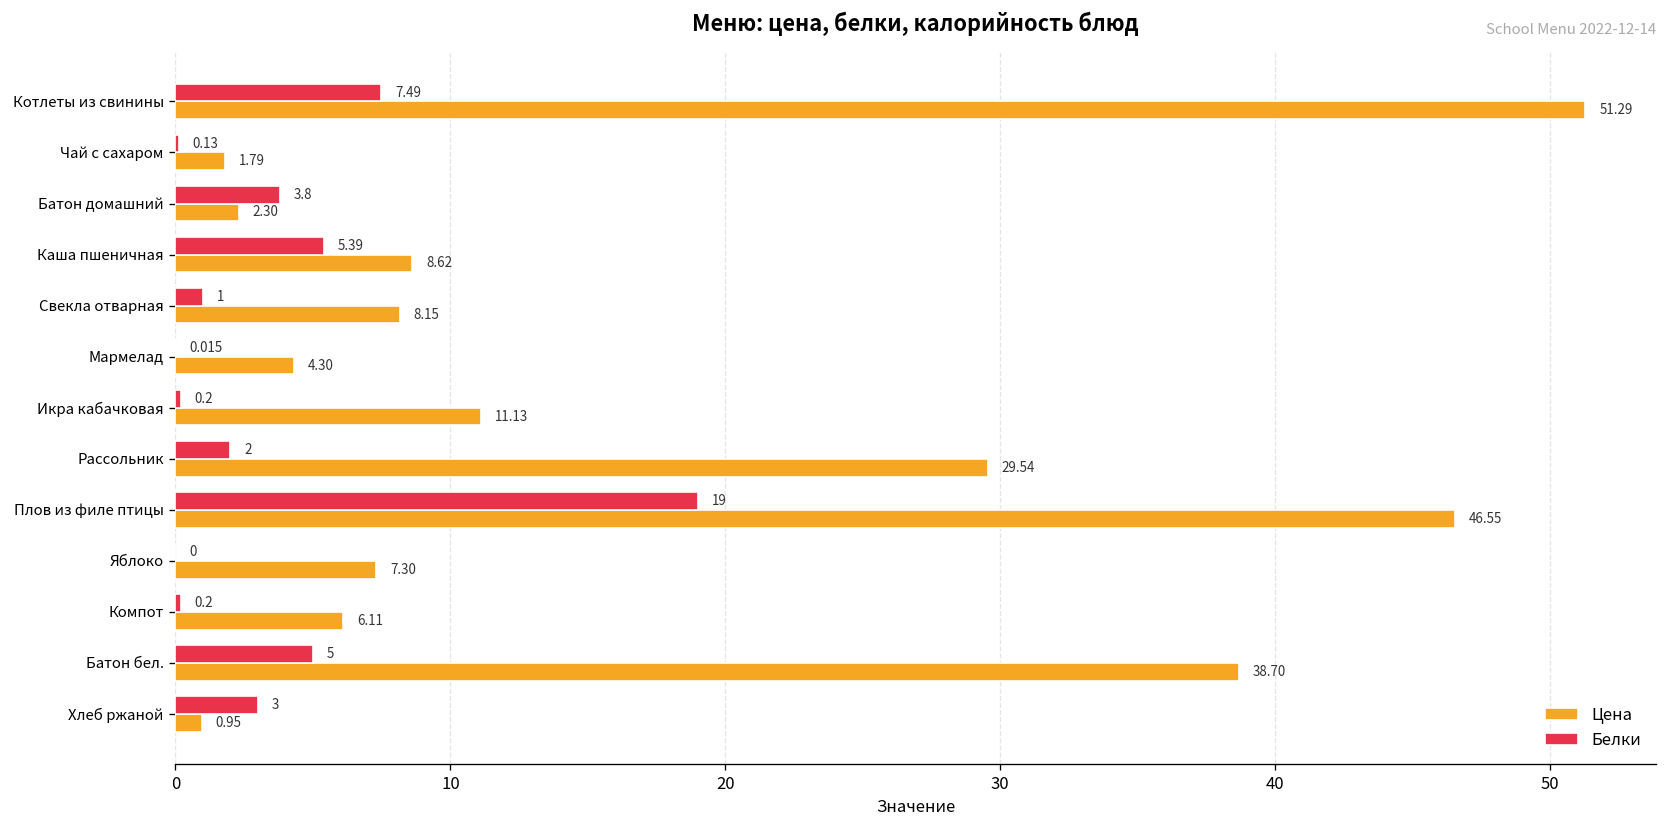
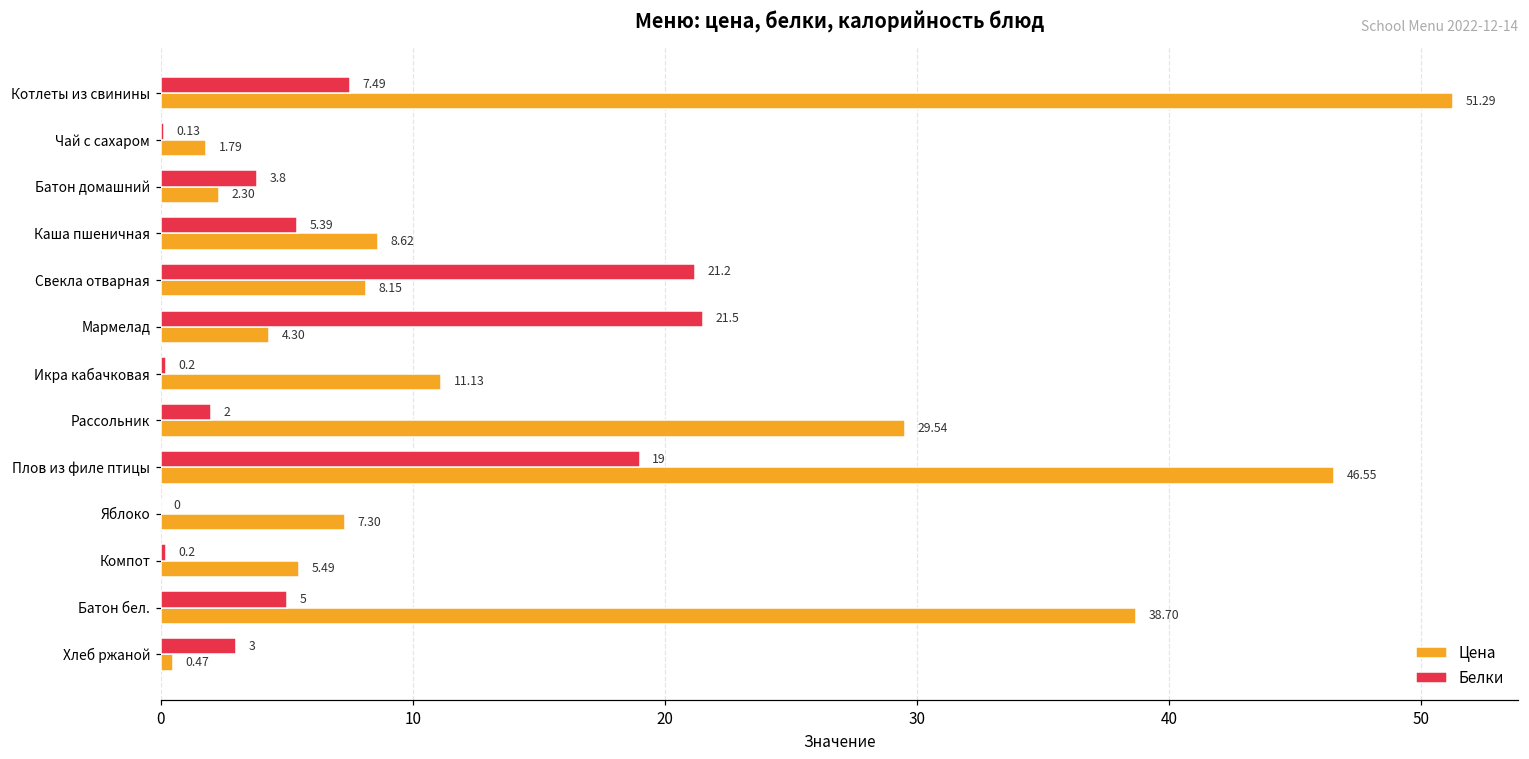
Белки, Свекла отварная: 1 -> 21.2
Белки, Мармелад: 0.015 -> 21.5
Цена, Компот: 6.11 -> 5.49
Цена, Хлеб ржаной: 0.95 -> 0.47
